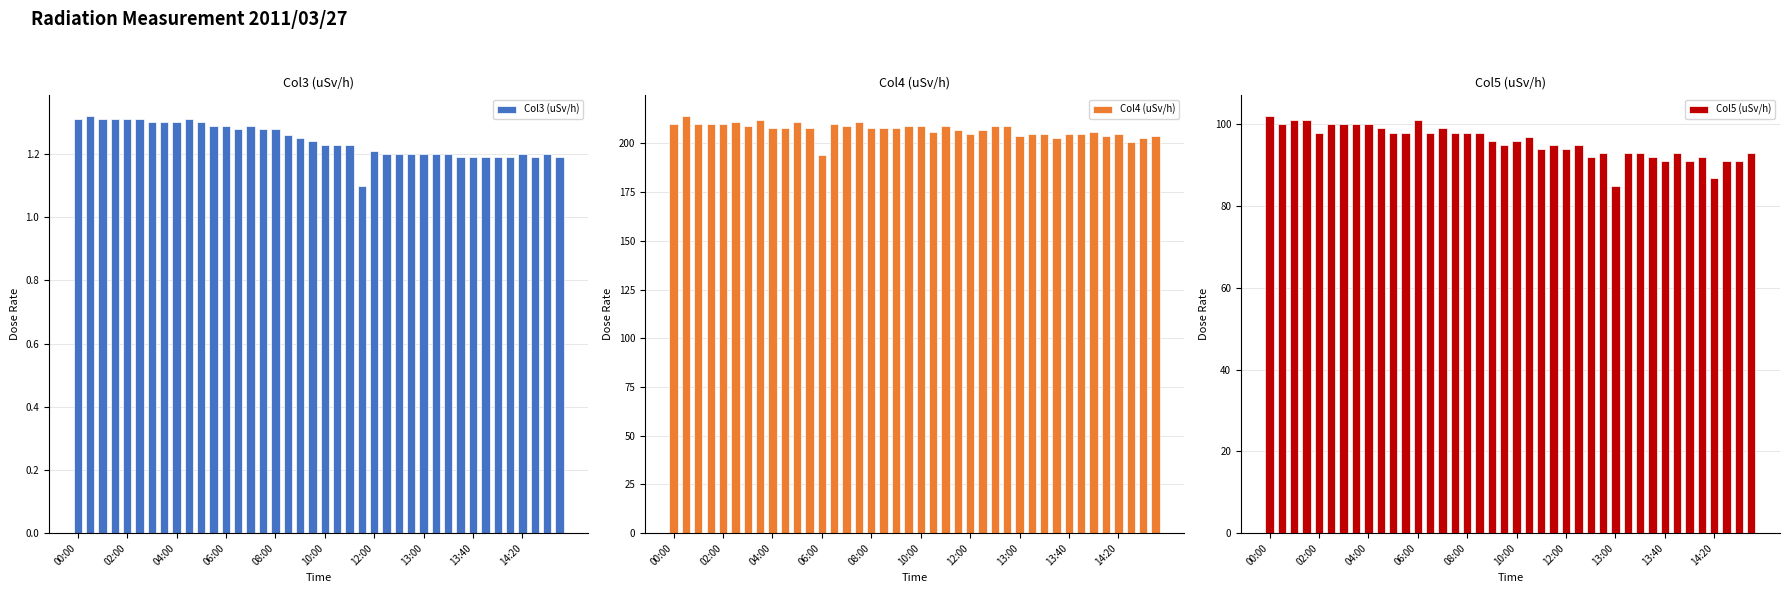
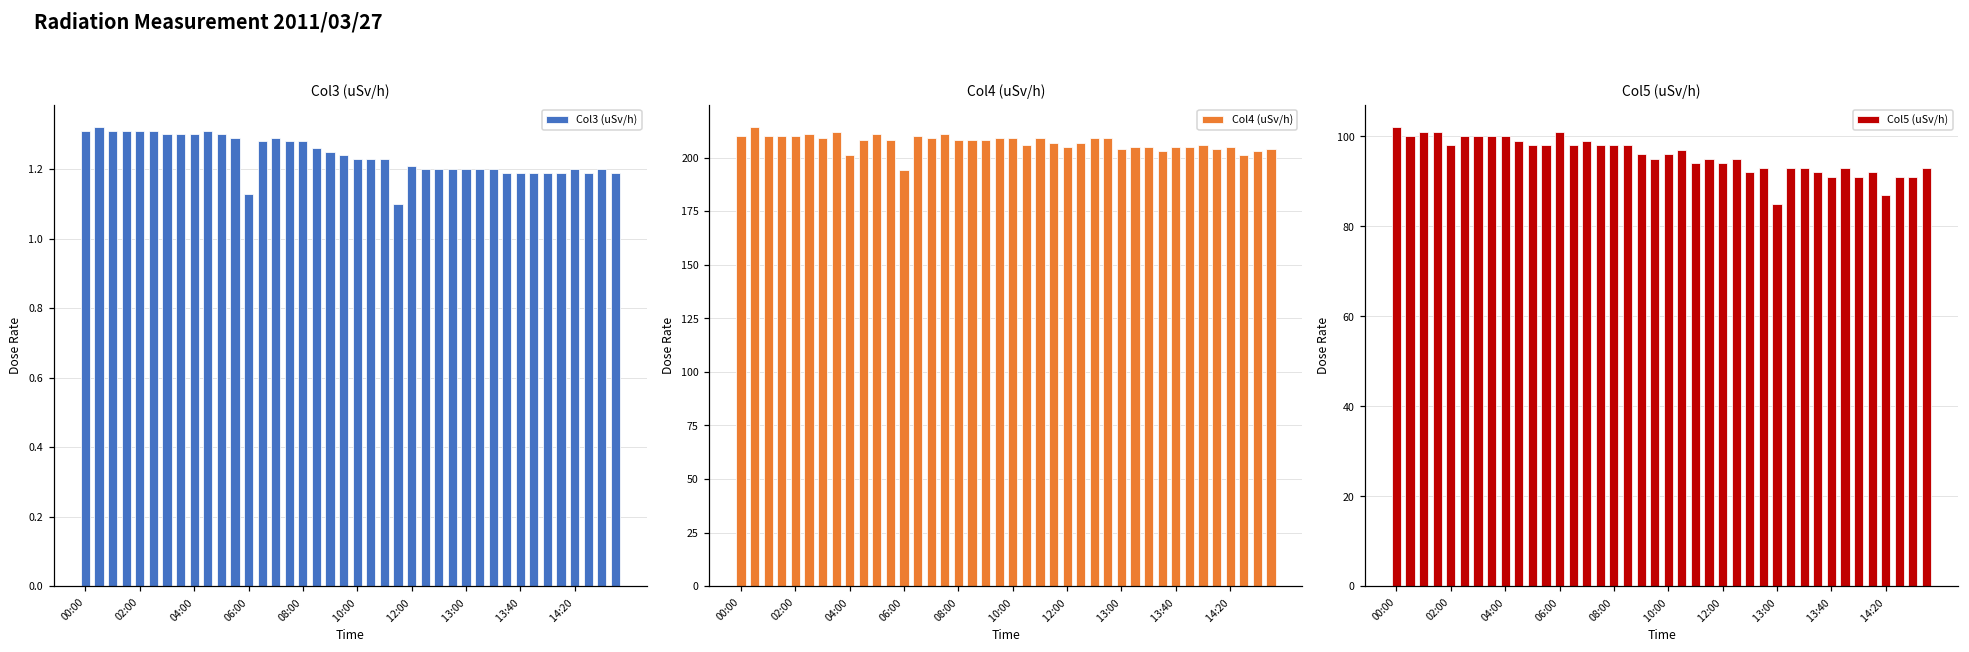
Col3 (uSv/h), 06:00: 1.29 -> 1.13
Col4 (uSv/h), 04:00: 208 -> 201
